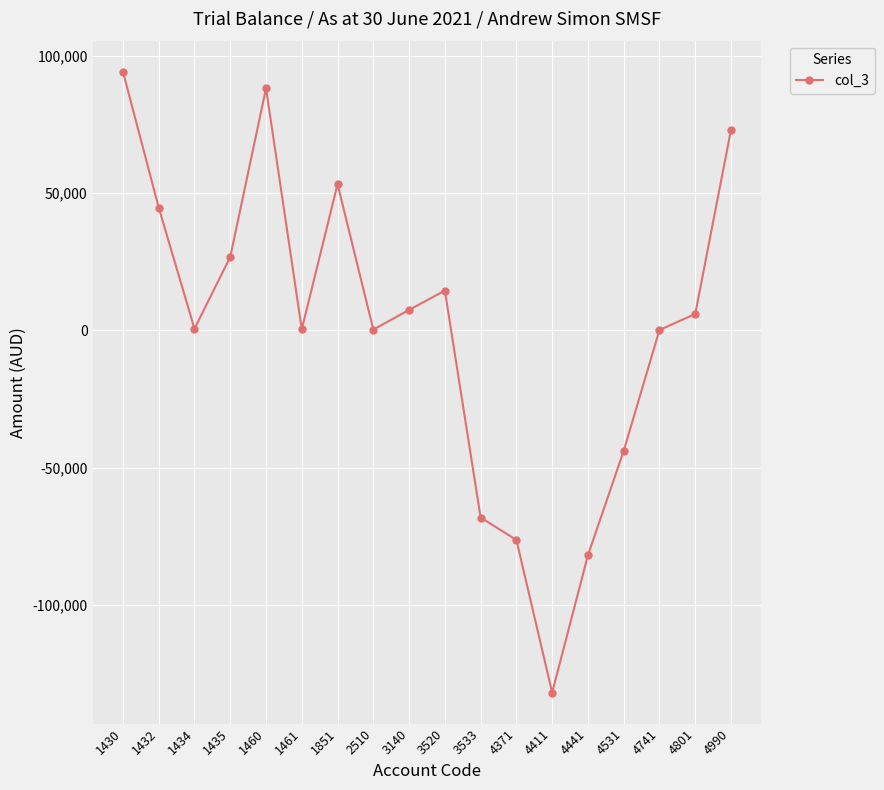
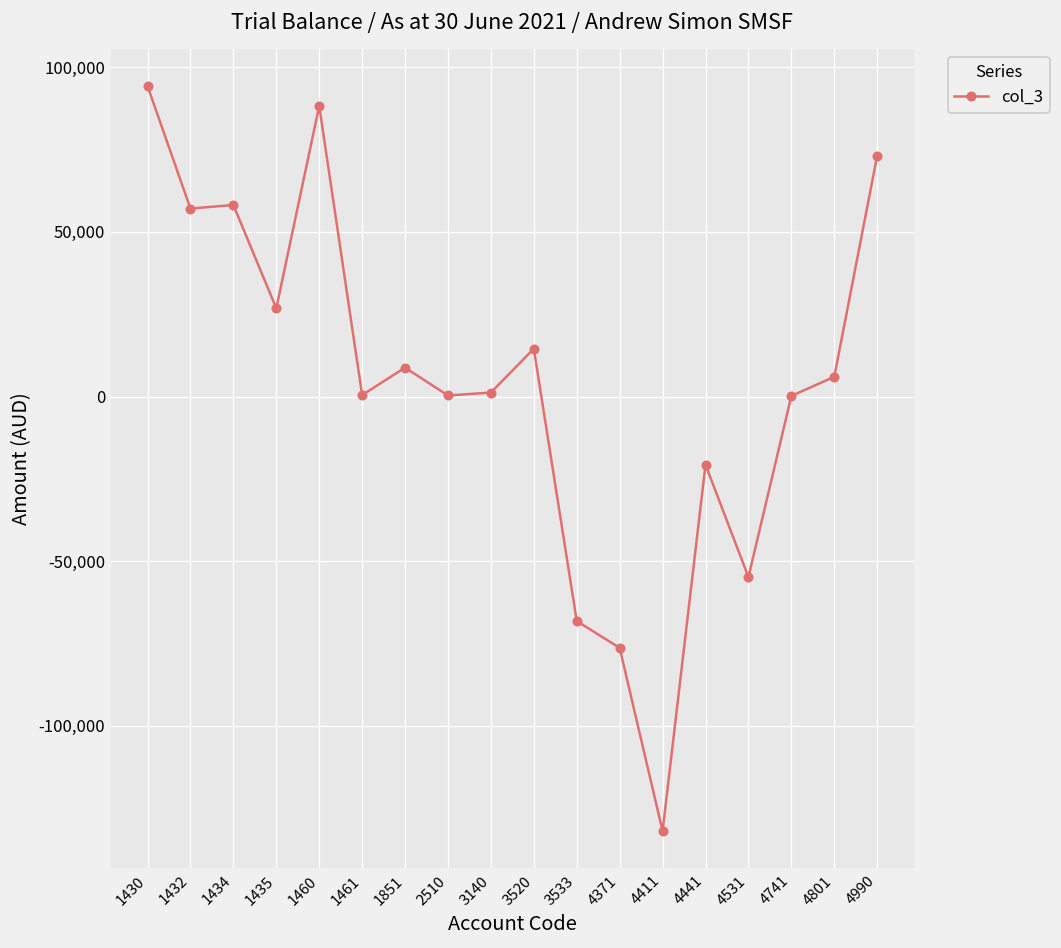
1432: 45,000 -> 57,000
1434: 1,000 -> 58,000
1851: 53,000 -> 9,000
3140: 8,000 -> 1,000
4441: -82,000 -> -21,000
4531: -44,000 -> -55,000
